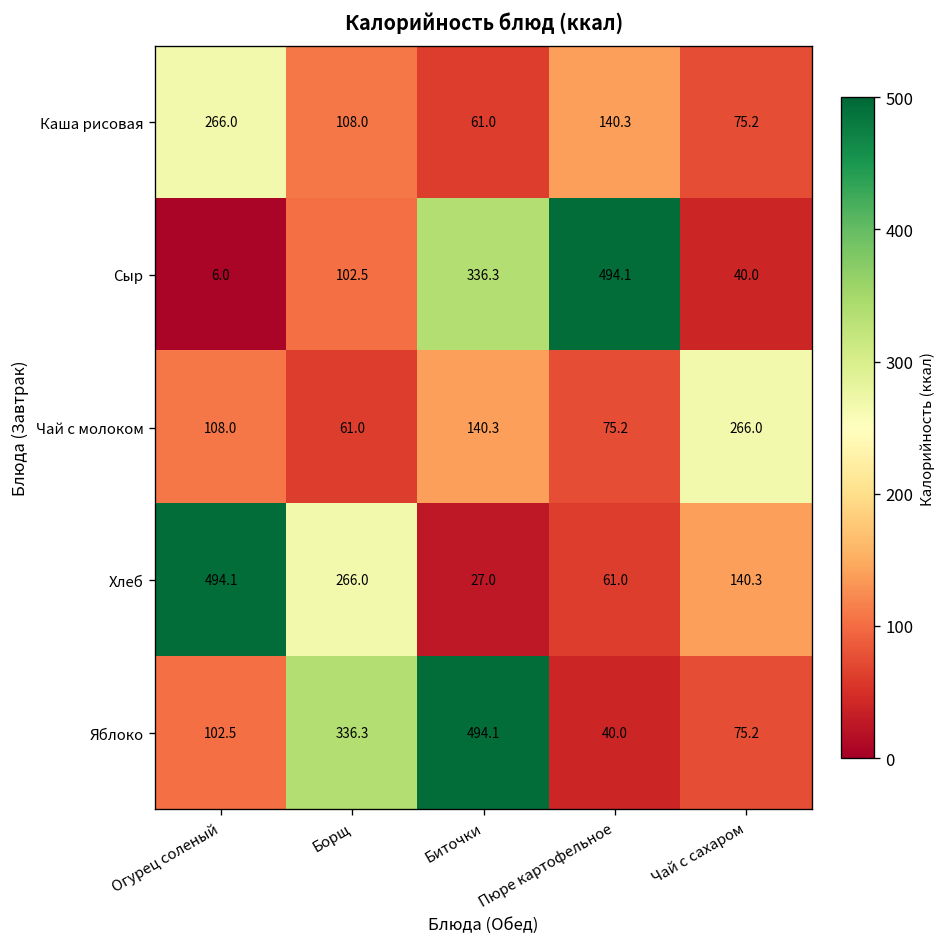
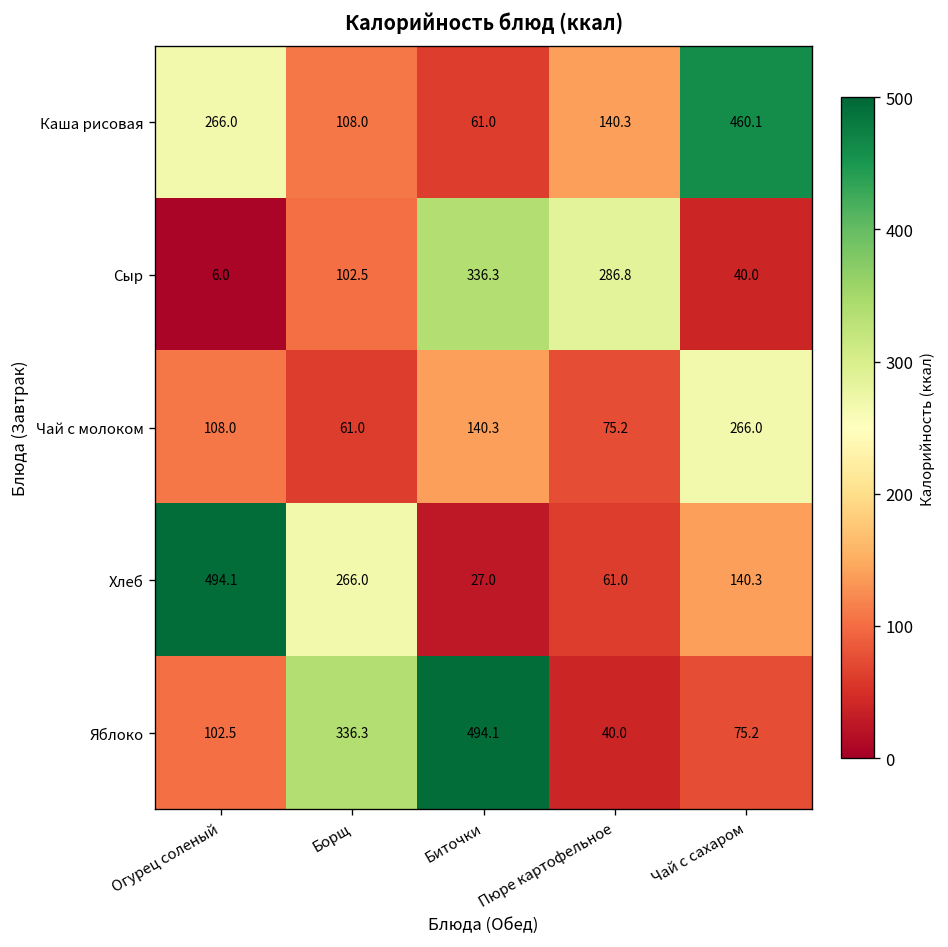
Каша рисовая, Чай с сахаром: 75.2 -> 460.1
Сыр, Пюре картофельное: 494.1 -> 286.8
